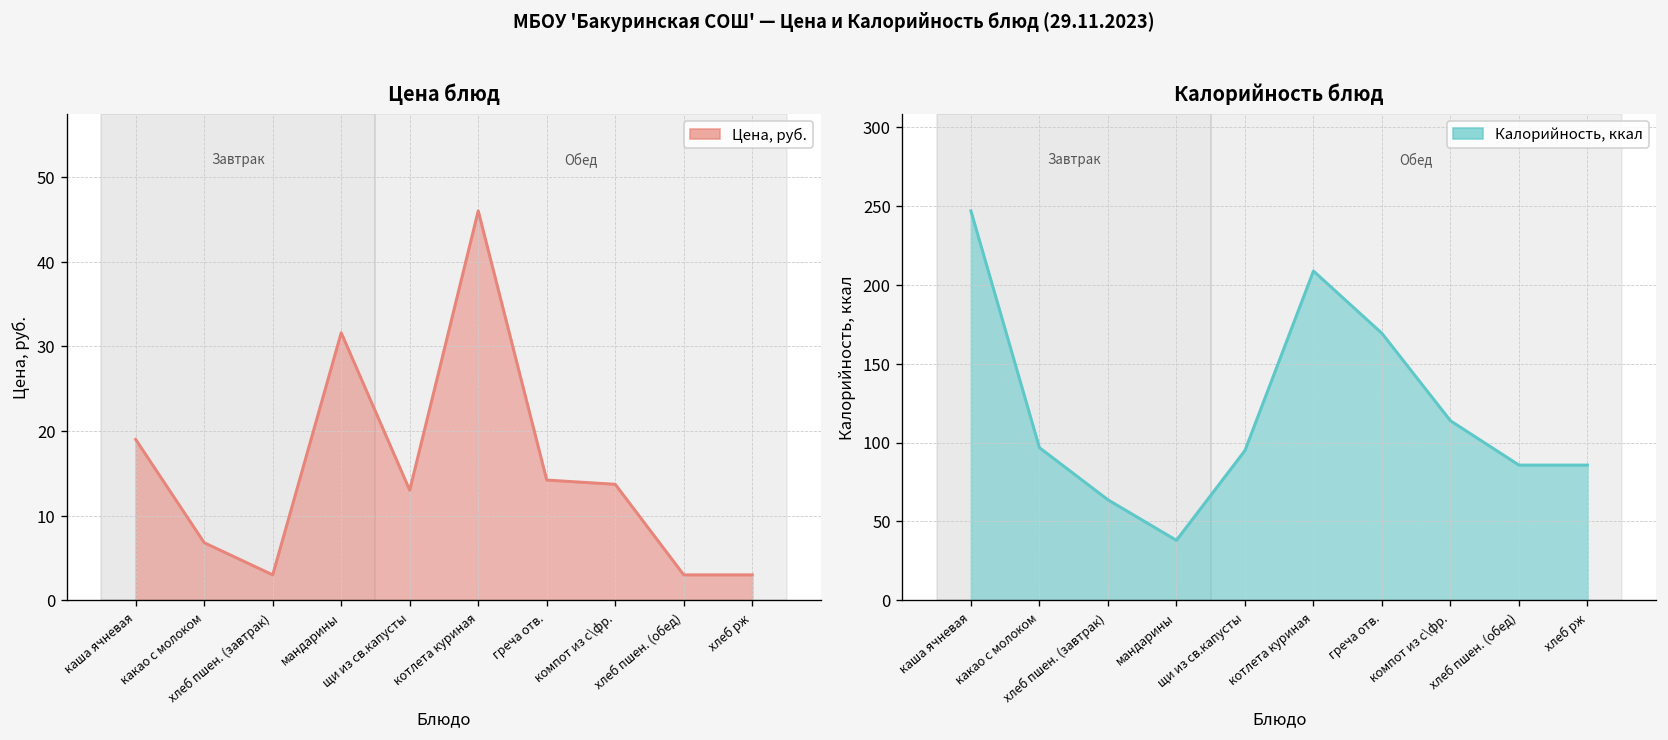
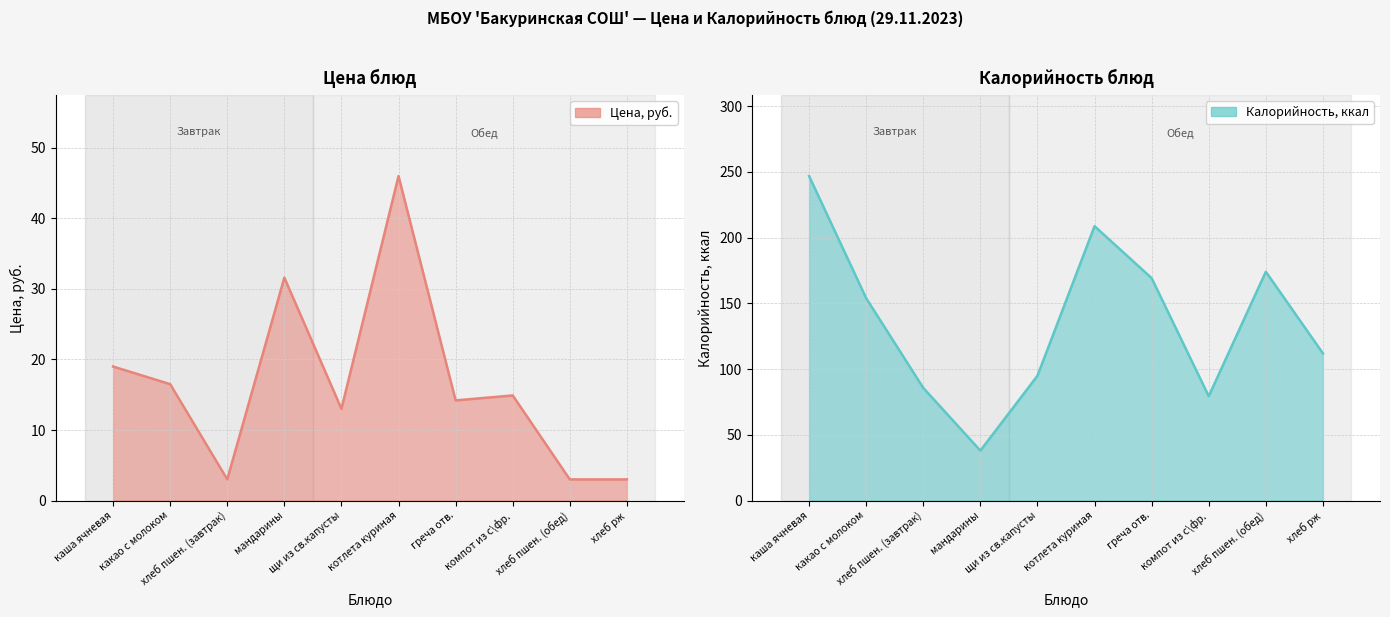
Цена блюд, какао с молоком: 7 -> 17
Цена блюд, компот из с\фр.: 14 -> 15
Калорийность блюд, какао с молоком: 97 -> 154
Калорийность блюд, хлеб пшен. (завтрак): 64 -> 86
Калорийность блюд, компот из с\фр.: 114 -> 79
Калорийность блюд, хлеб пшен. (обед): 86 -> 174
Калорийность блюд, хлеб рж: 86 -> 112
